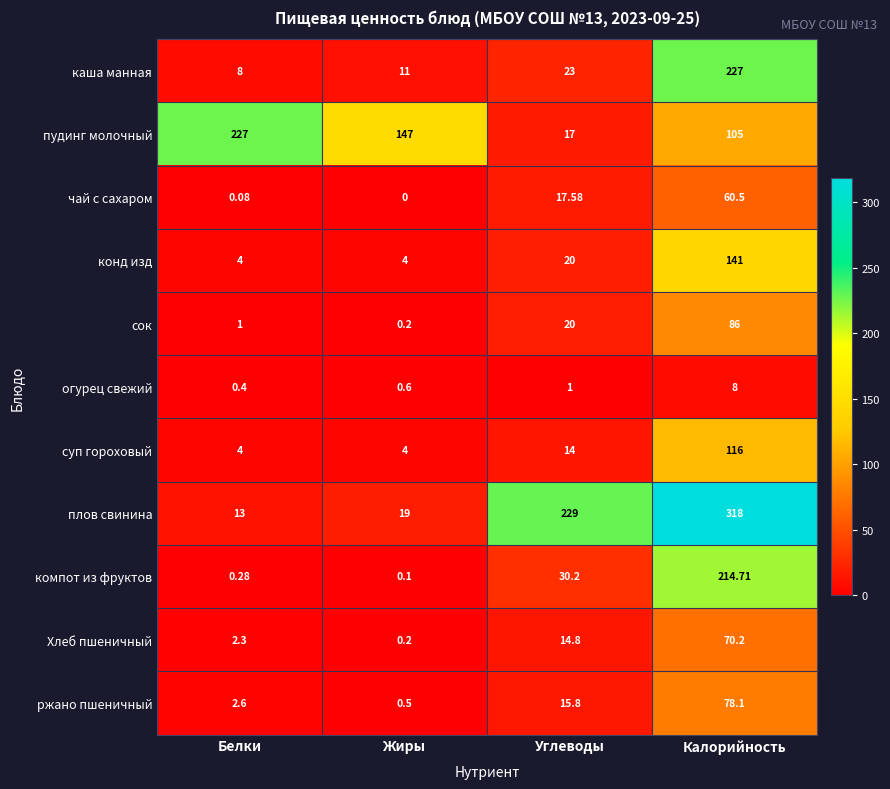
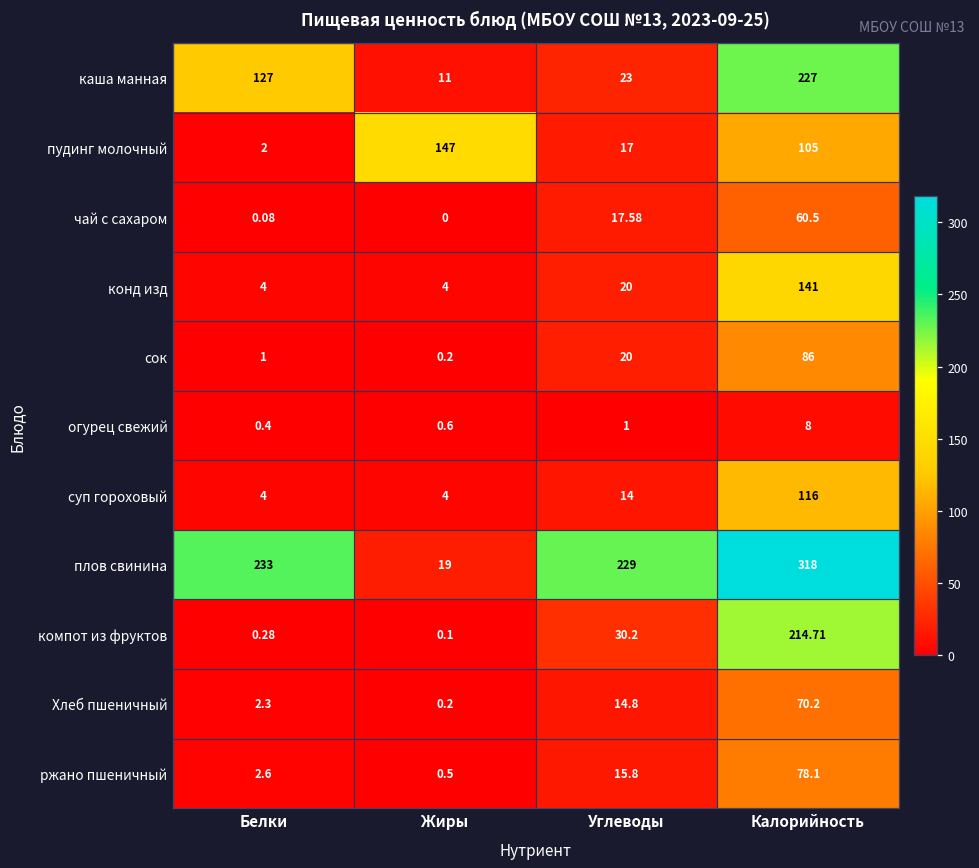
каша манная, Белки: 8 -> 127
пудинг молочный, Белки: 227 -> 2
плов свинина, Белки: 13 -> 233
